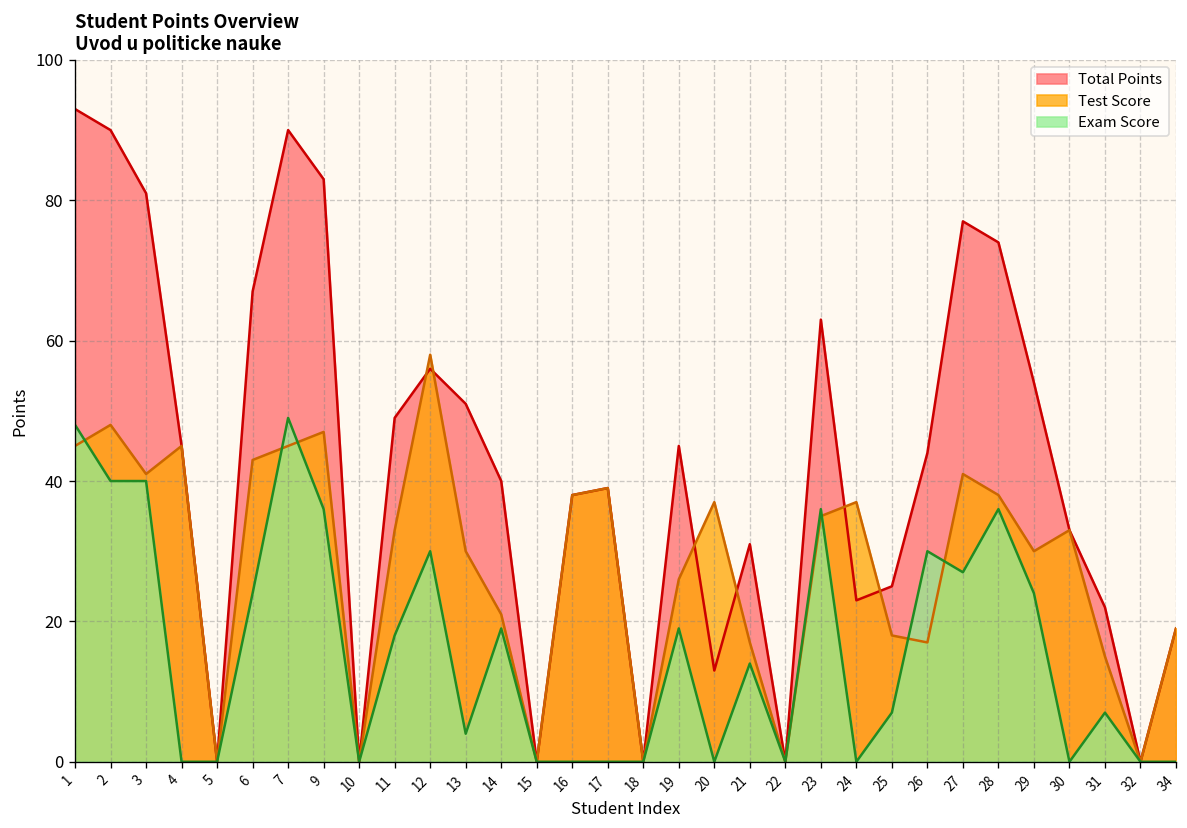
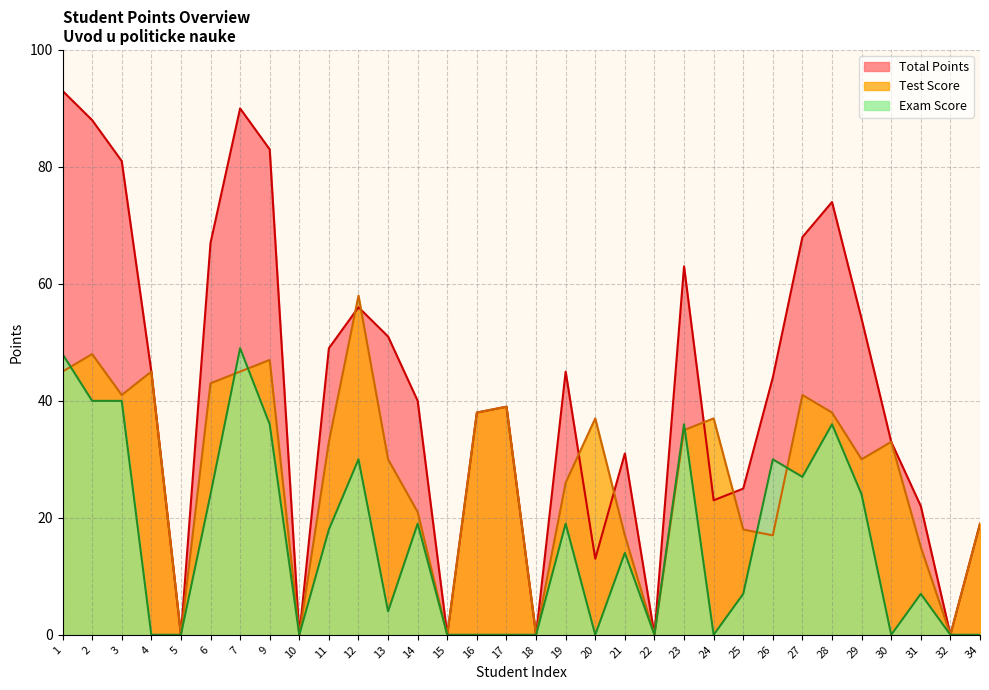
Total Points, 2: 90 -> 88
Total Points, 27: 77 -> 68
